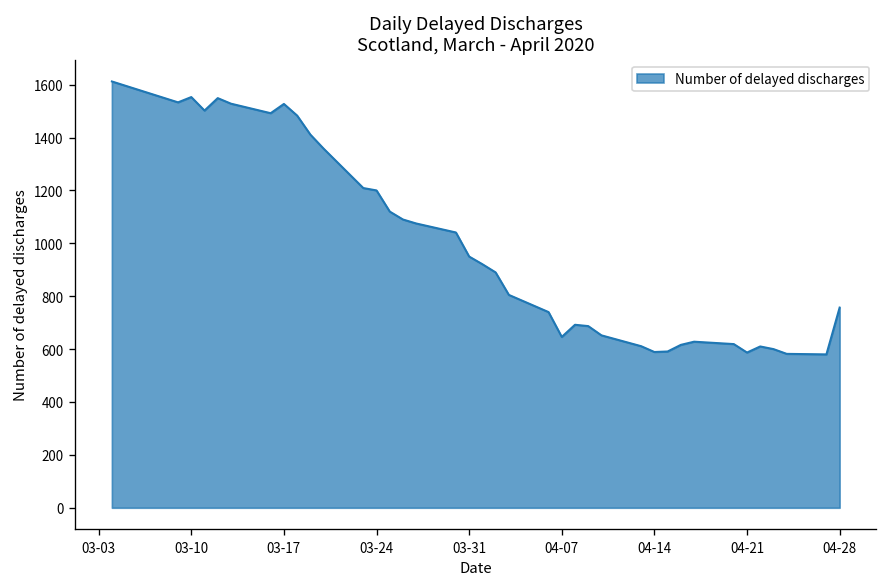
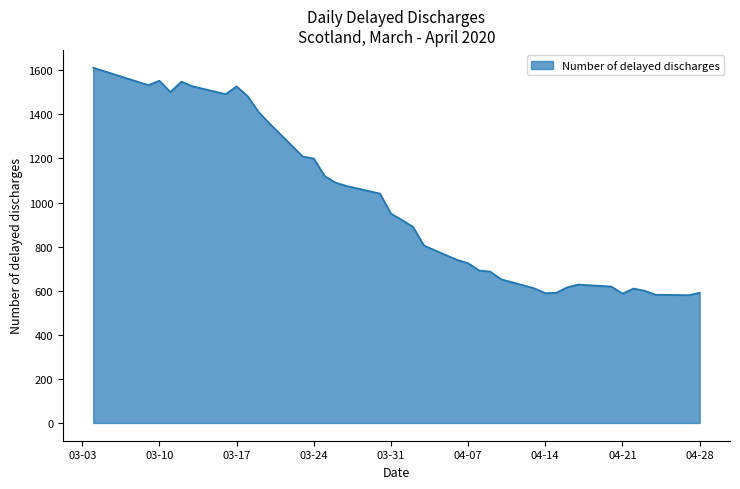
04-07: 650 -> 730
04-28: 760 -> 590
